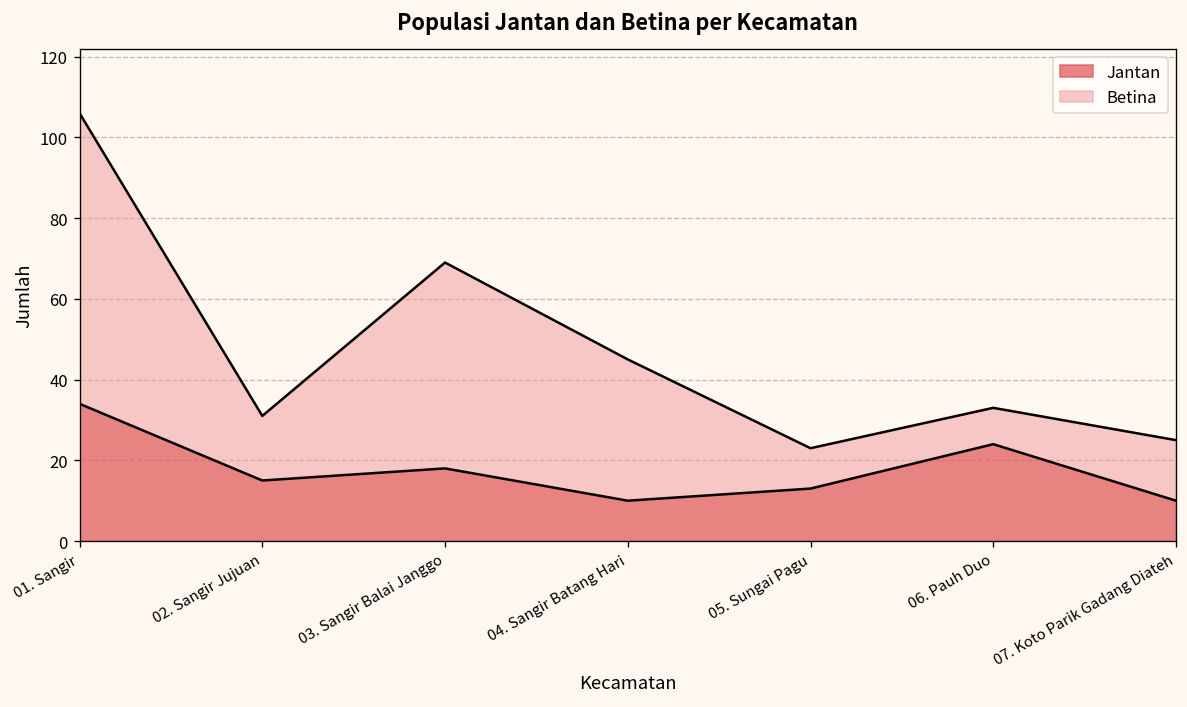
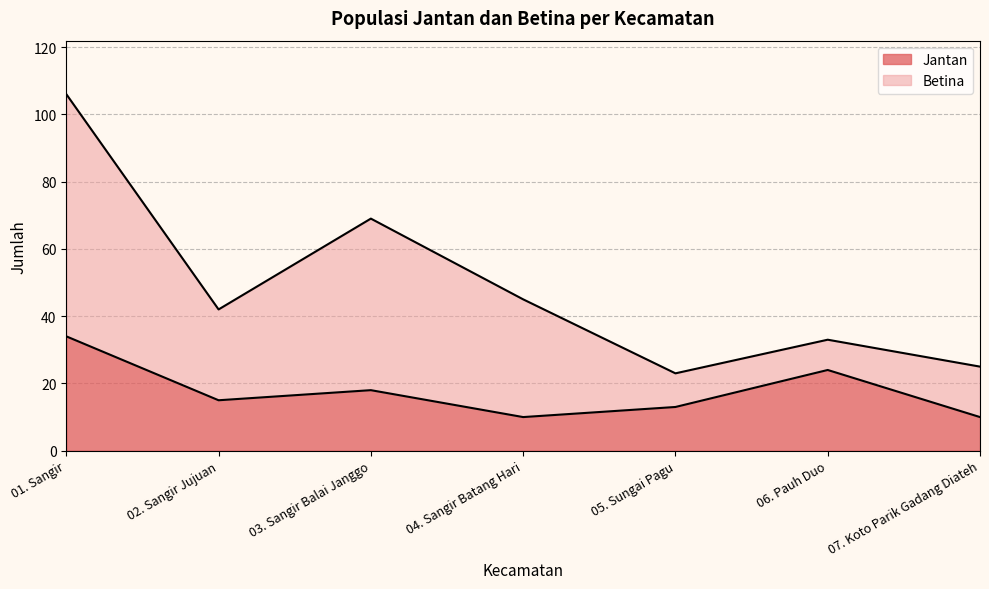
Betina, 02. Sangir Jujuan: 16 -> 27
